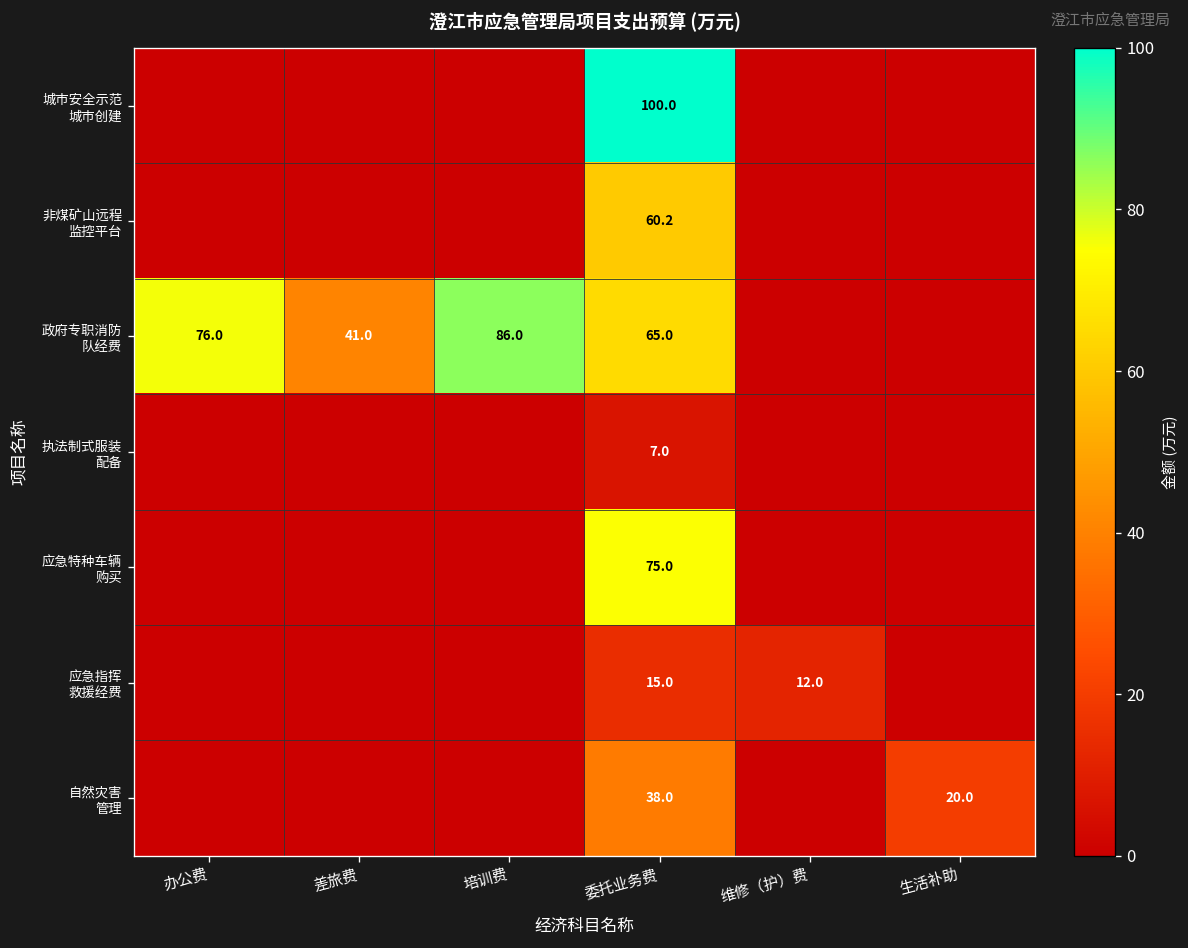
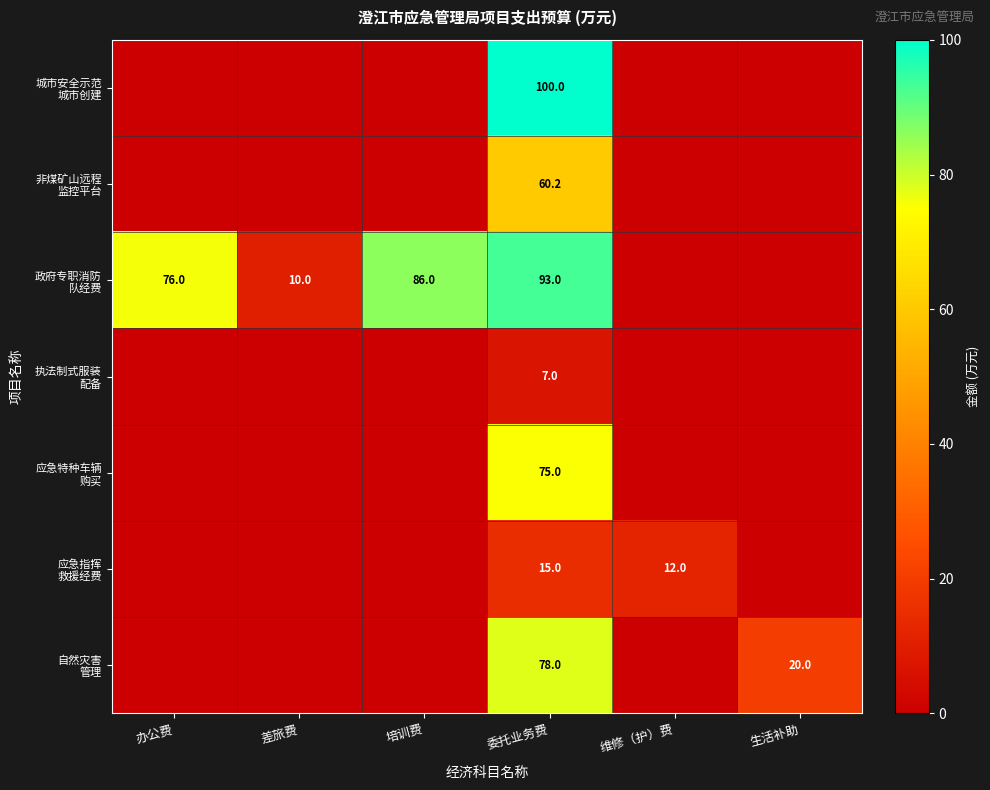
政府专职消防 队经费, 差旅费: 41.0 -> 10.0
政府专职消防 队经费, 委托业务费: 65.0 -> 93.0
自然灾害 管理, 委托业务费: 38.0 -> 78.0
